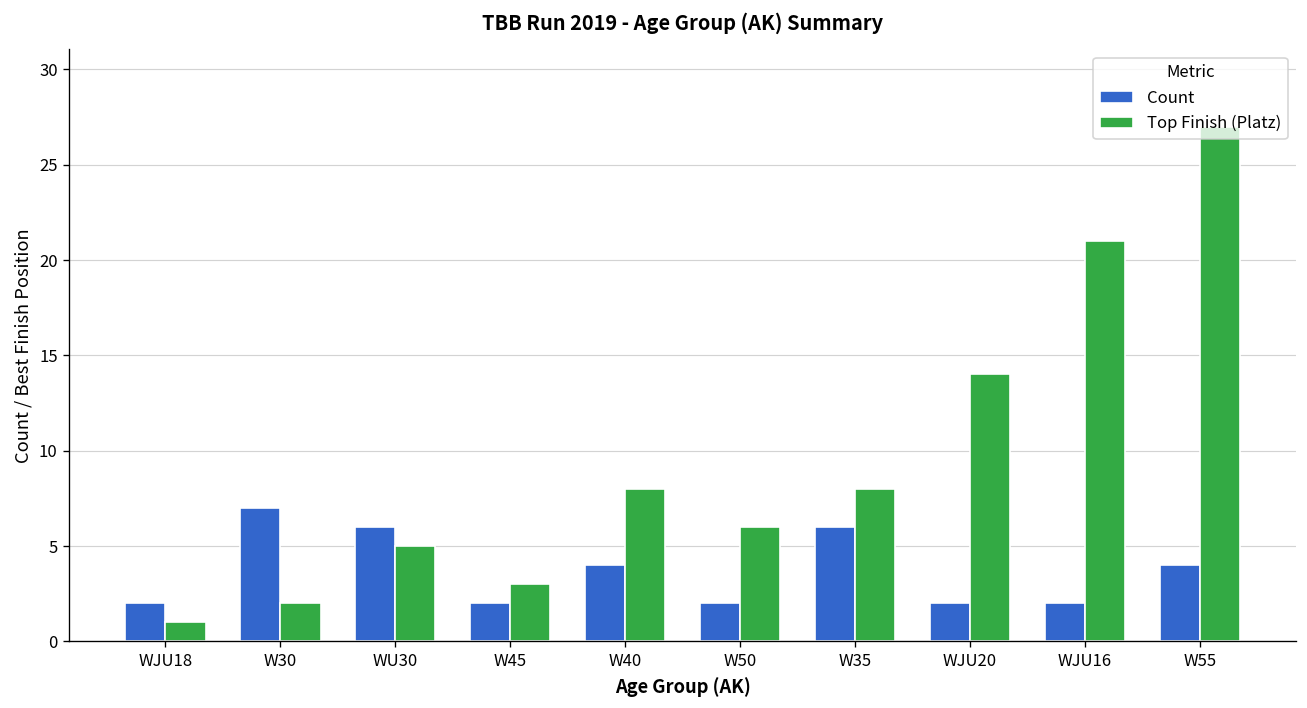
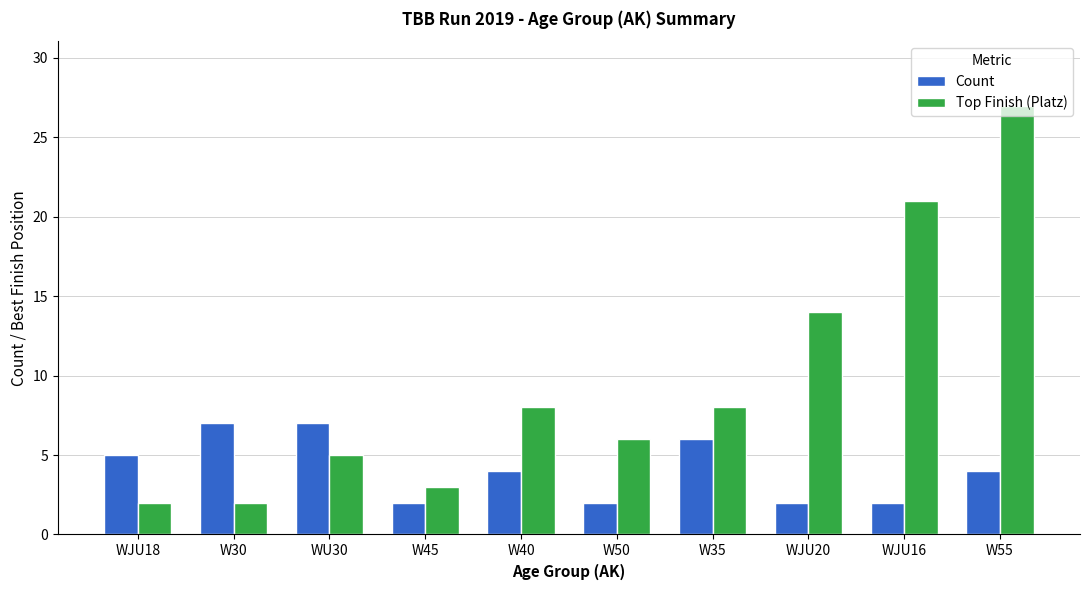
Count, WJU18: 2 -> 5
Top Finish (Platz), WJU18: 1 -> 2
Count, WU30: 6 -> 7
